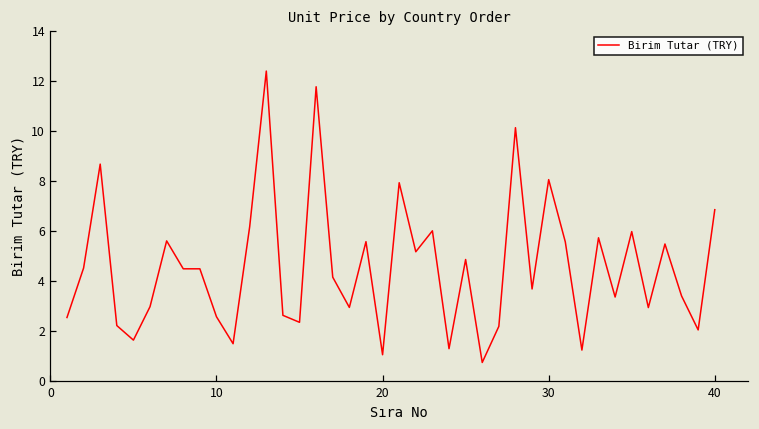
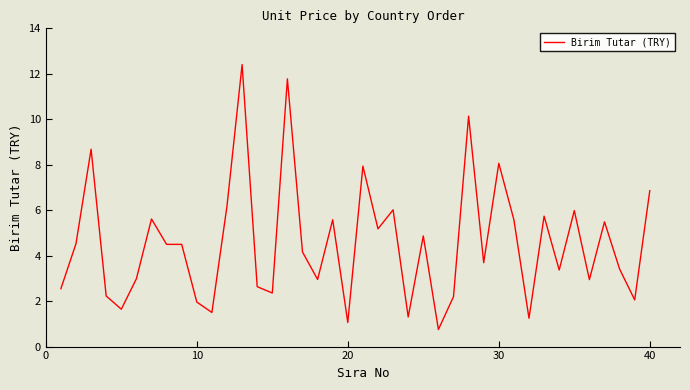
10: 2.6 -> 2.0
